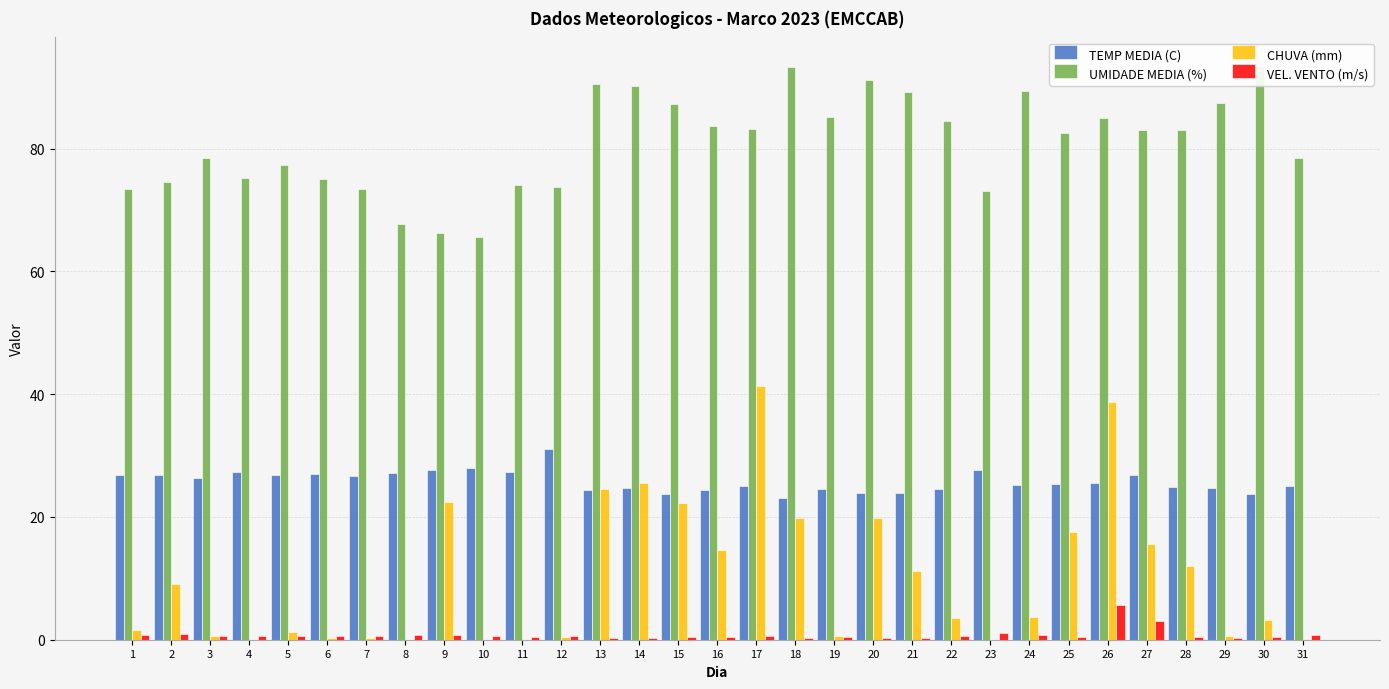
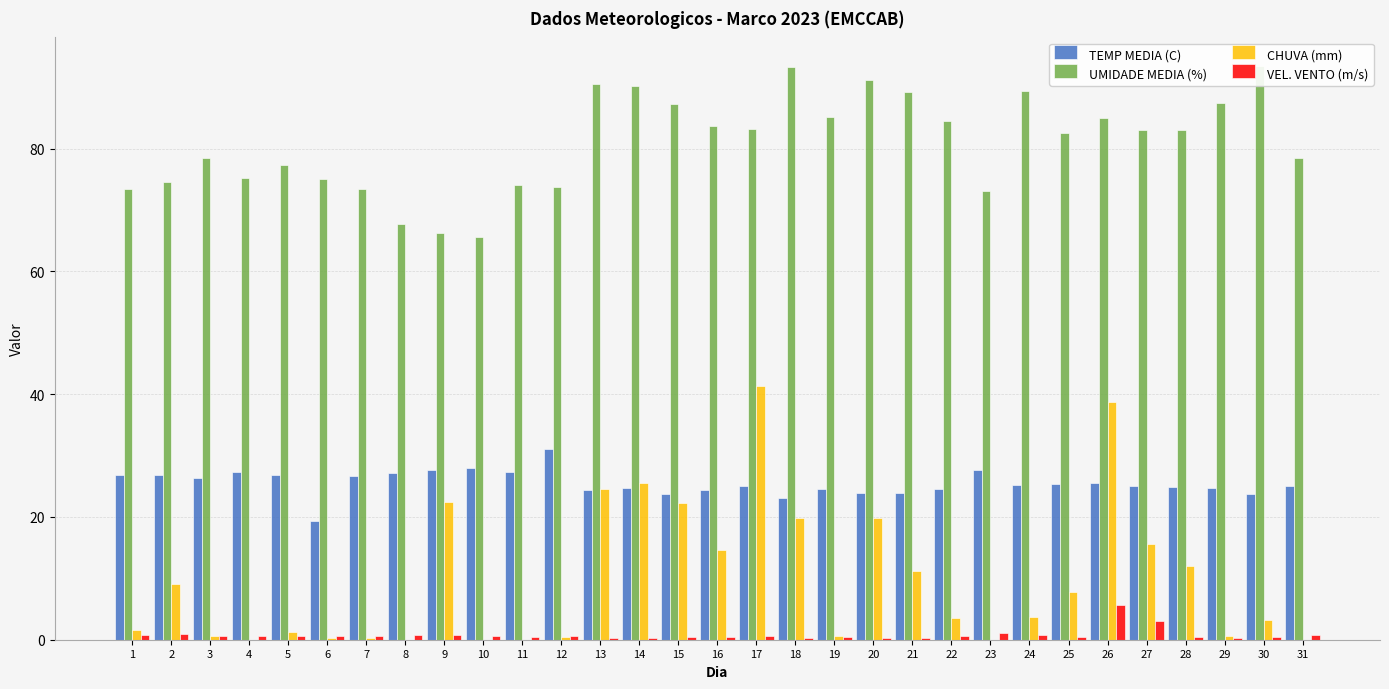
TEMP MEDIA (C), 6: 27 -> 19
CHUVA (mm), 25: 18 -> 8
TEMP MEDIA (C), 27: 27 -> 25
